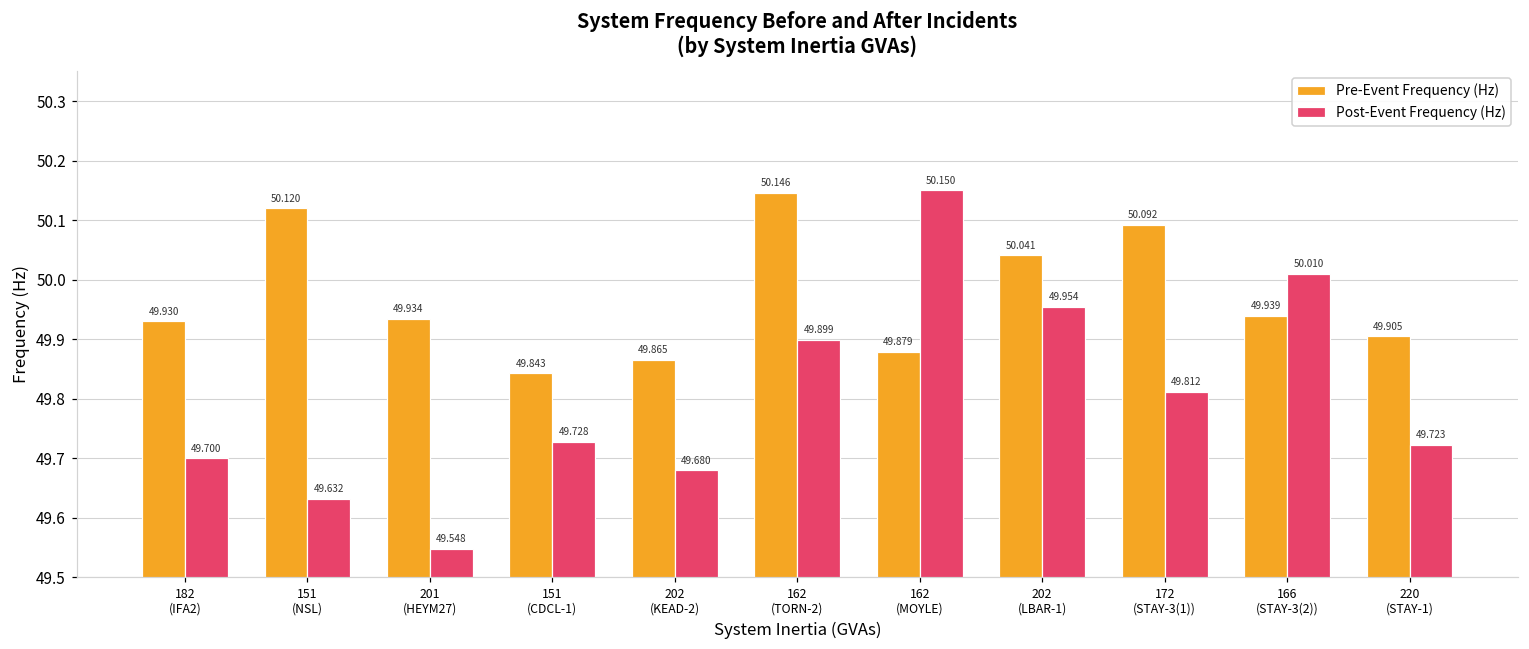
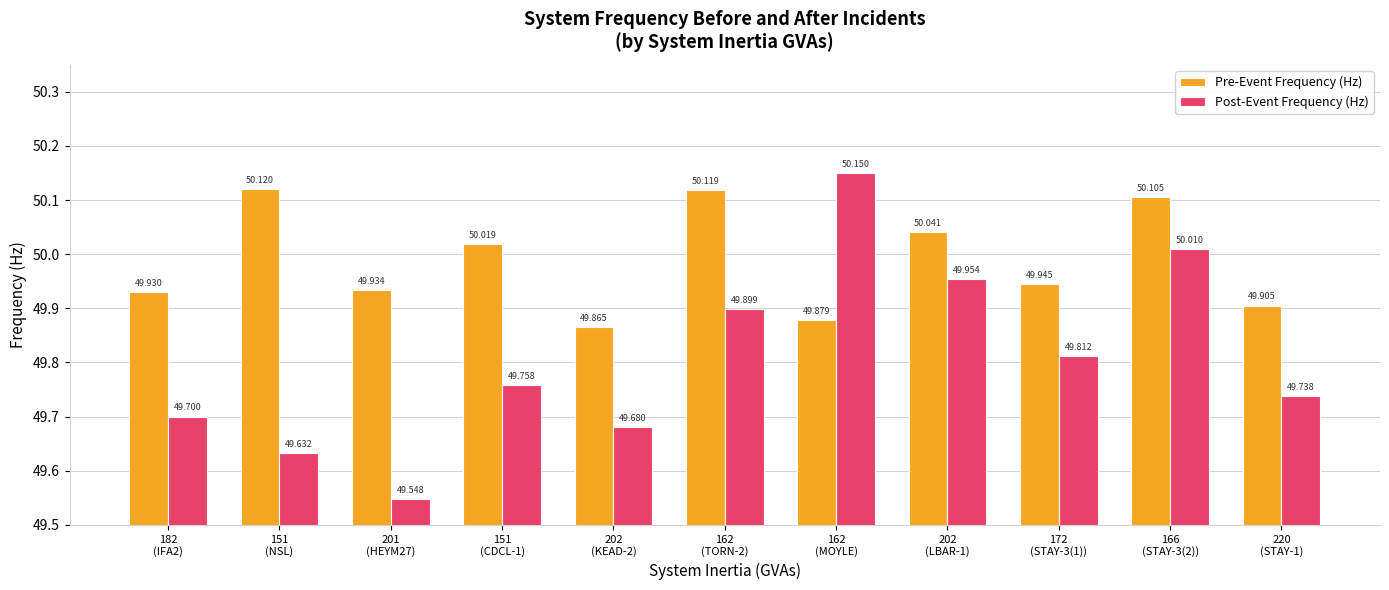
Pre-Event Frequency (Hz), 151 (CDCL-1): 49.843 -> 50.019
Post-Event Frequency (Hz), 151 (CDCL-1): 49.728 -> 49.758
Pre-Event Frequency (Hz), 162 (TORN-2): 50.146 -> 50.119
Pre-Event Frequency (Hz), 172 (STAY-3(1)): 50.092 -> 49.945
Pre-Event Frequency (Hz), 166 (STAY-3(2)): 49.939 -> 50.105
Post-Event Frequency (Hz), 220 (STAY-1): 49.723 -> 49.738
